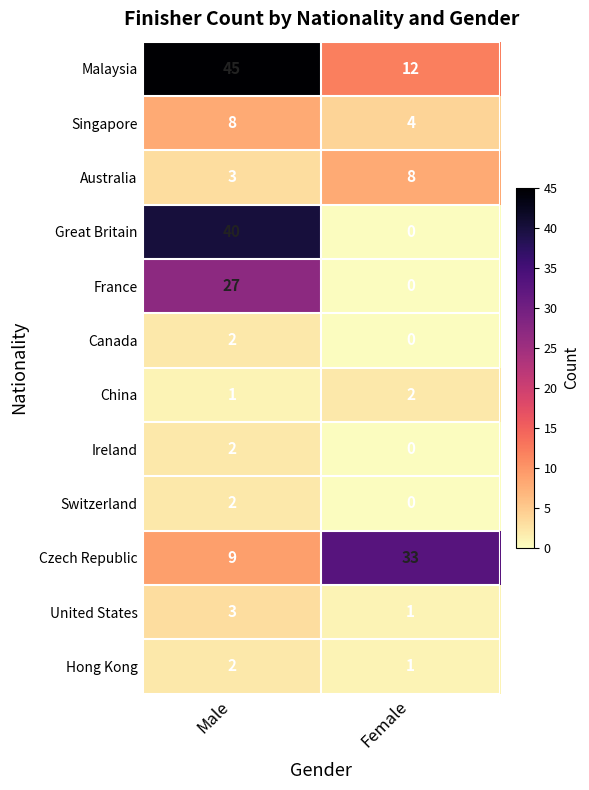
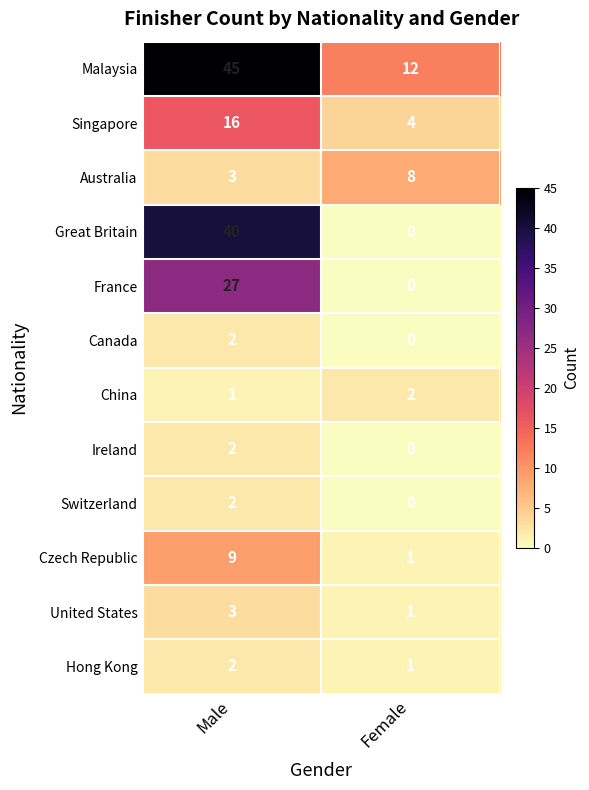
Singapore, Male: 8 -> 16
Czech Republic, Female: 33 -> 1
